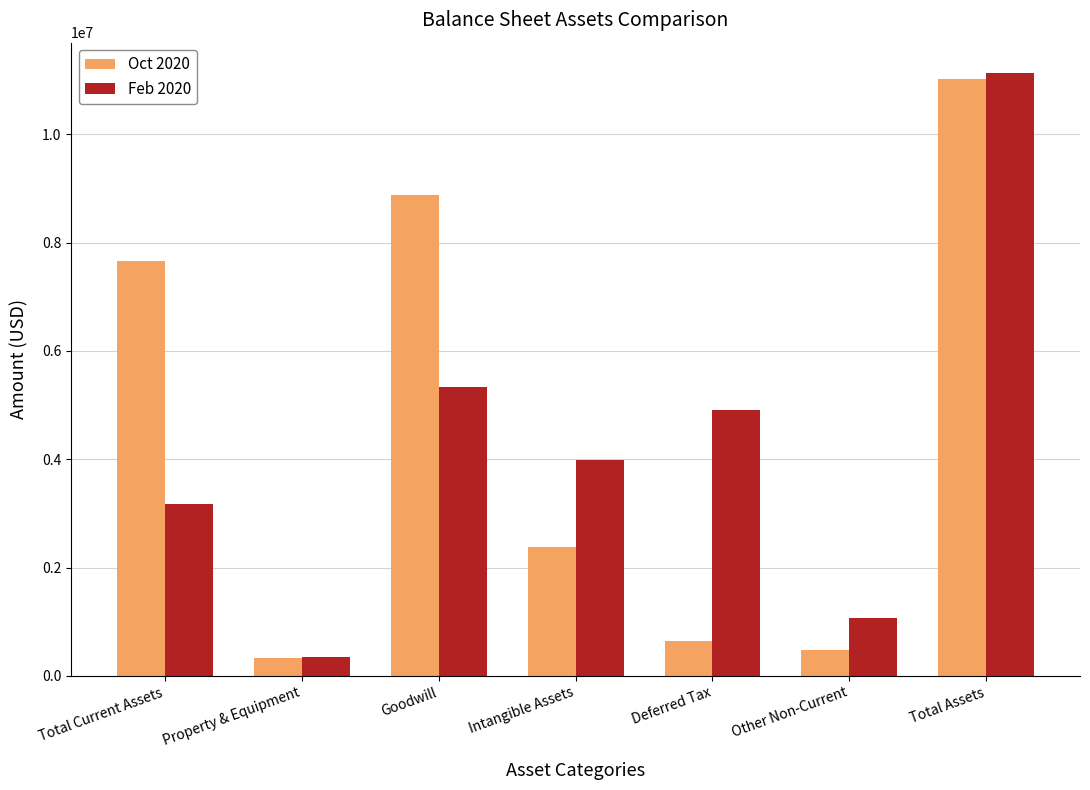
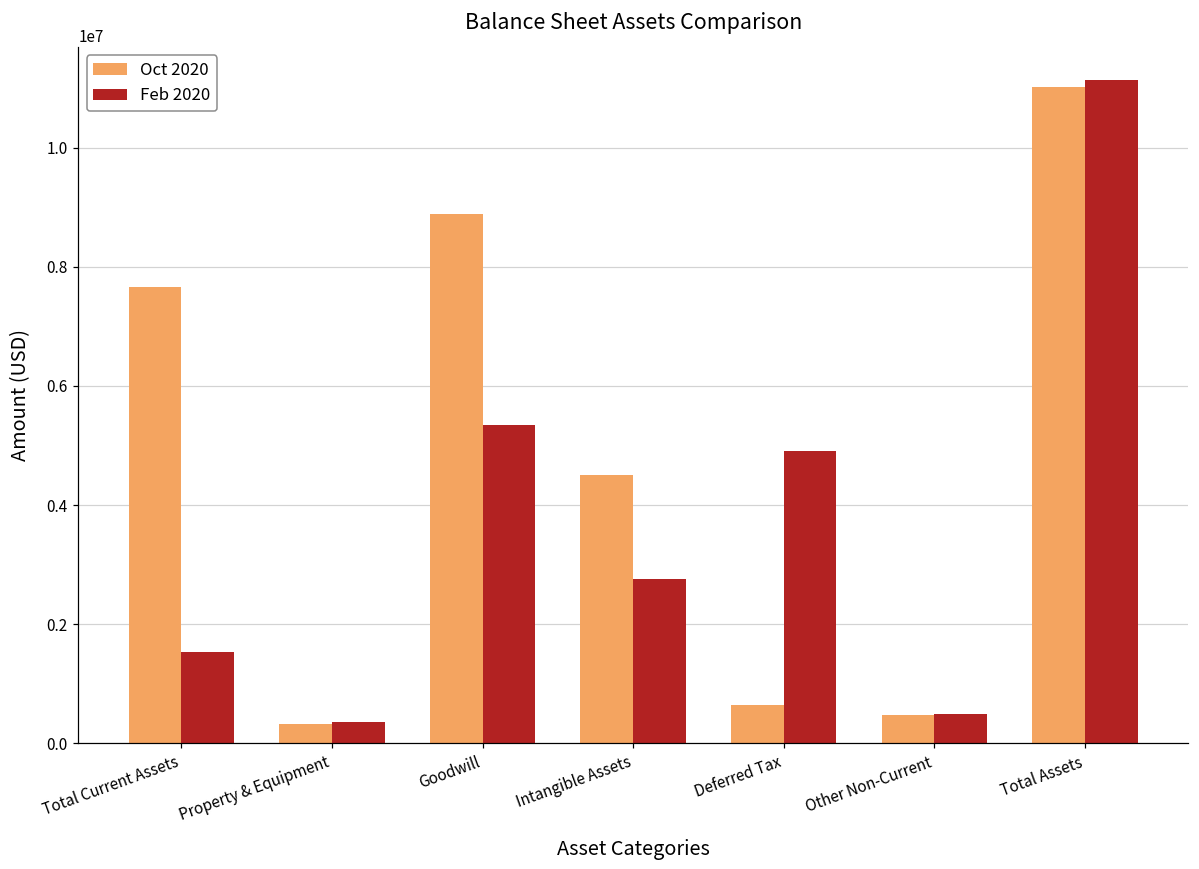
Feb 2020, Total Current Assets: 3200000 -> 1500000
Oct 2020, Intangible Assets: 2400000 -> 4500000
Feb 2020, Intangible Assets: 4000000 -> 2800000
Feb 2020, Other Non-Current: 1100000 -> 500000
